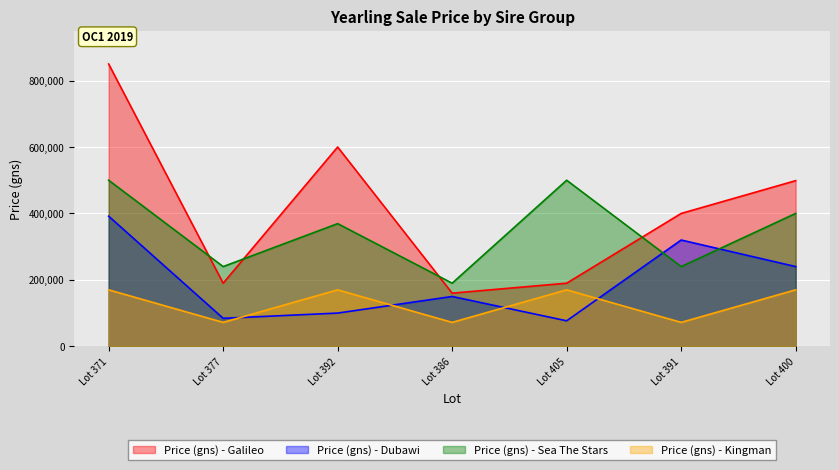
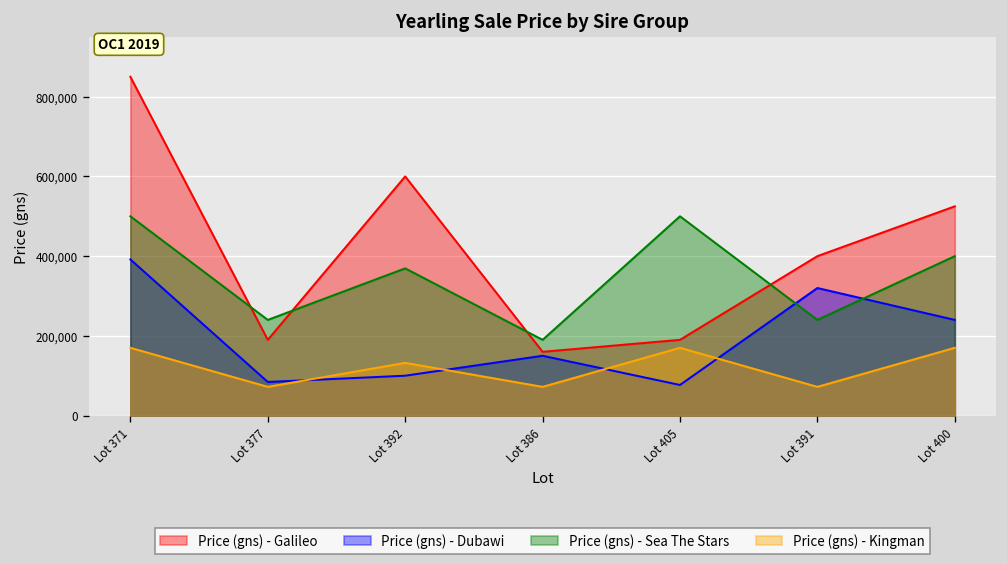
Price (gns) - Kingman, Lot 392: 170,000 -> 130,000
Price (gns) - Galileo, Lot 400: 500,000 -> 530,000
